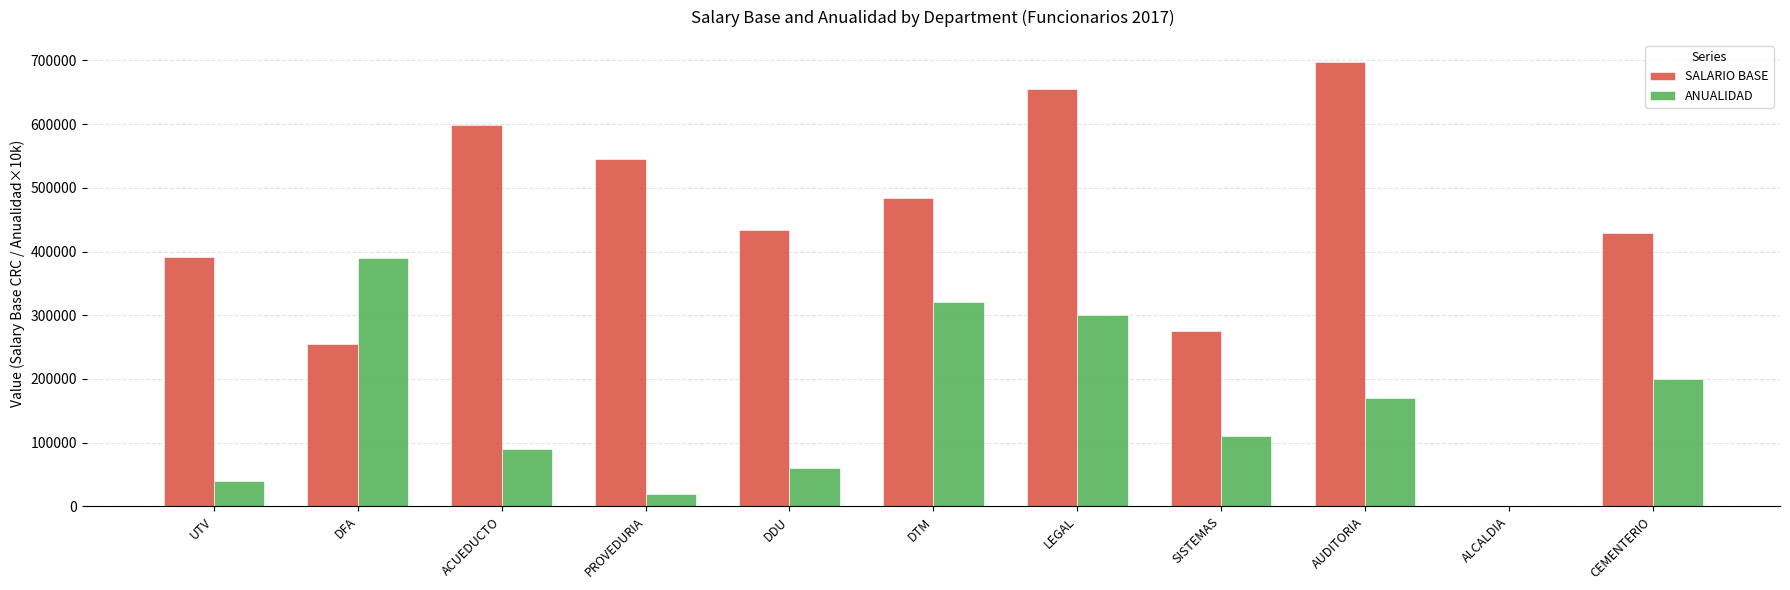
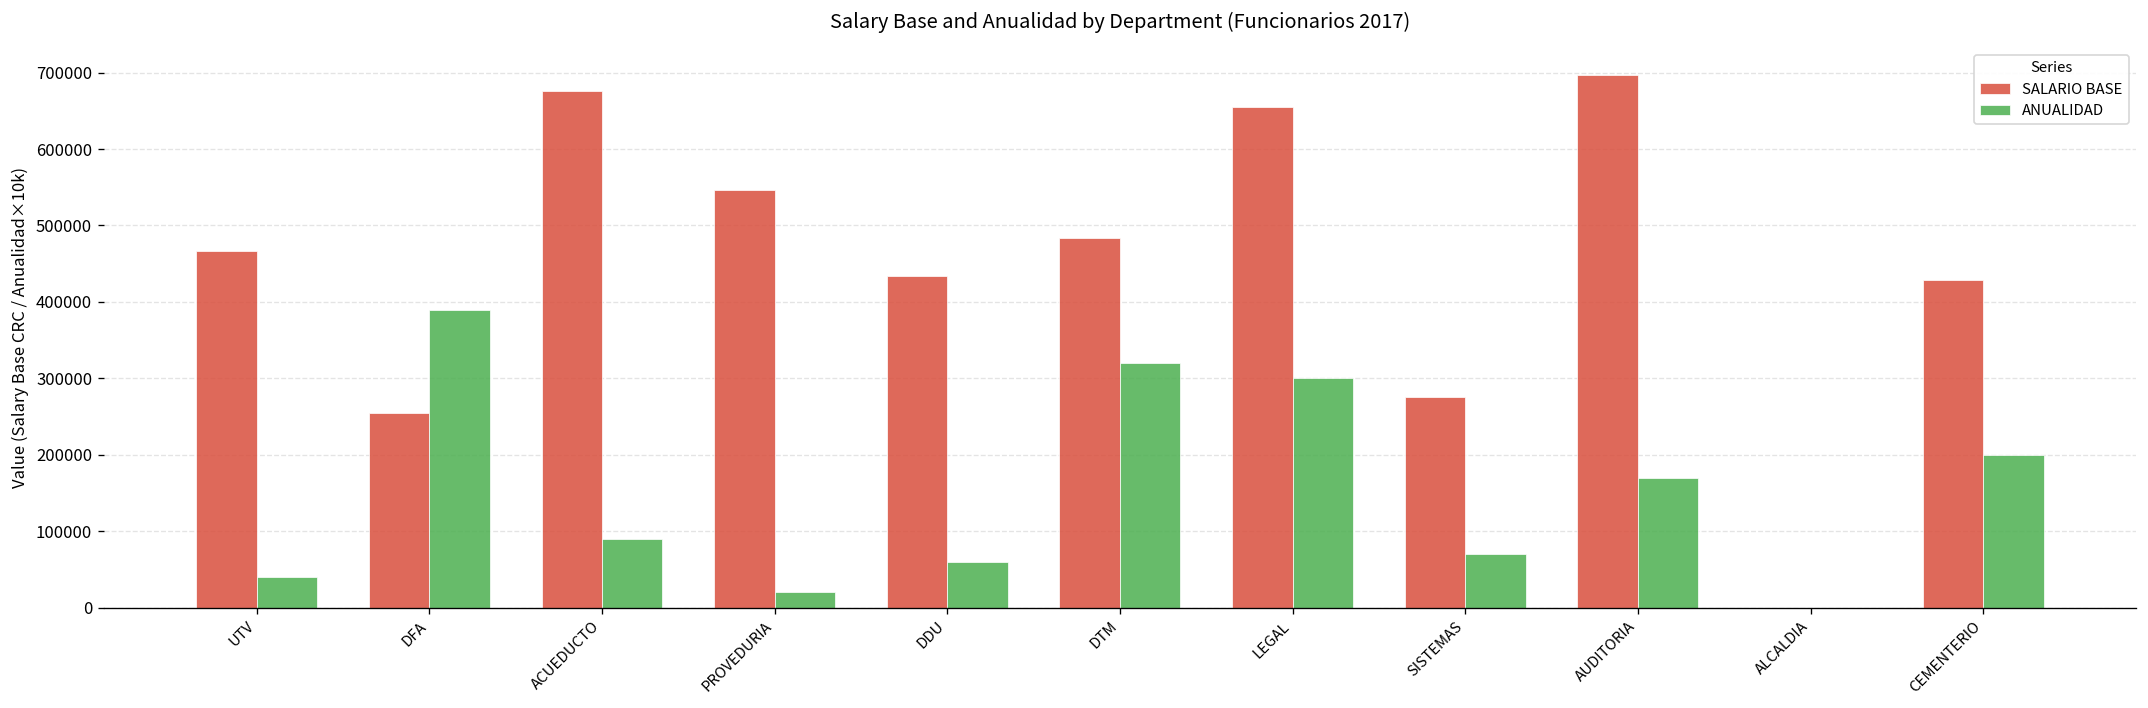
SALARIO BASE, UTV: 390000 -> 470000
SALARIO BASE, ACUEDUCTO: 600000 -> 680000
ANUALIDAD, SISTEMAS: 110000 -> 70000
